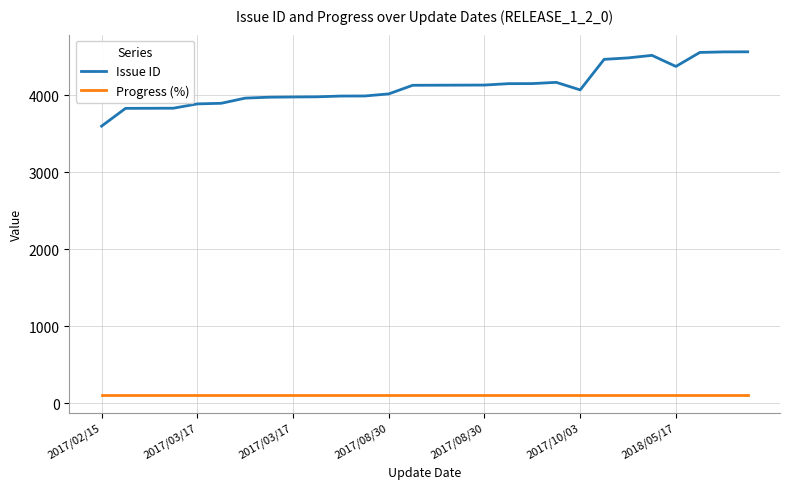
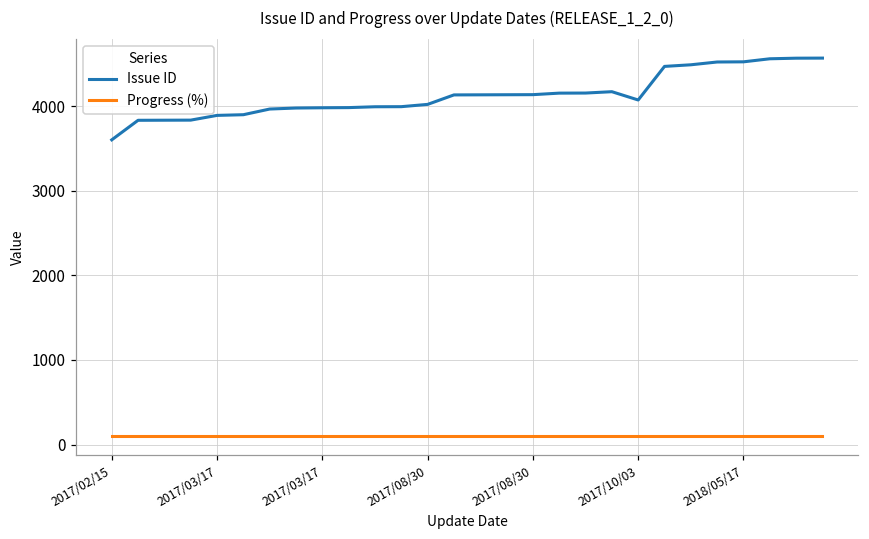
Issue ID, 2018/05/17: 4400 -> 4500
